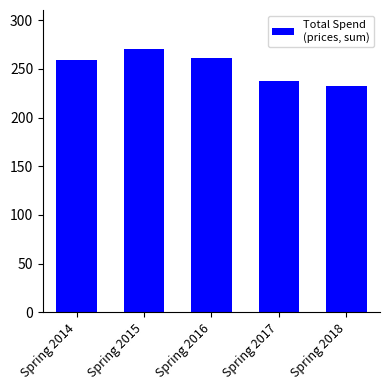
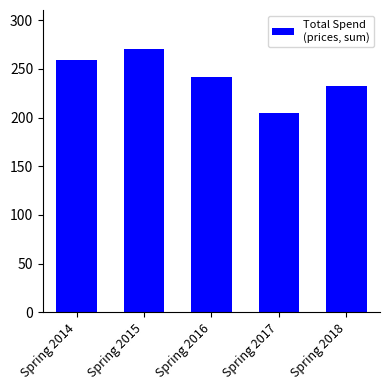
Spring 2016: 260 -> 240
Spring 2017: 240 -> 210
